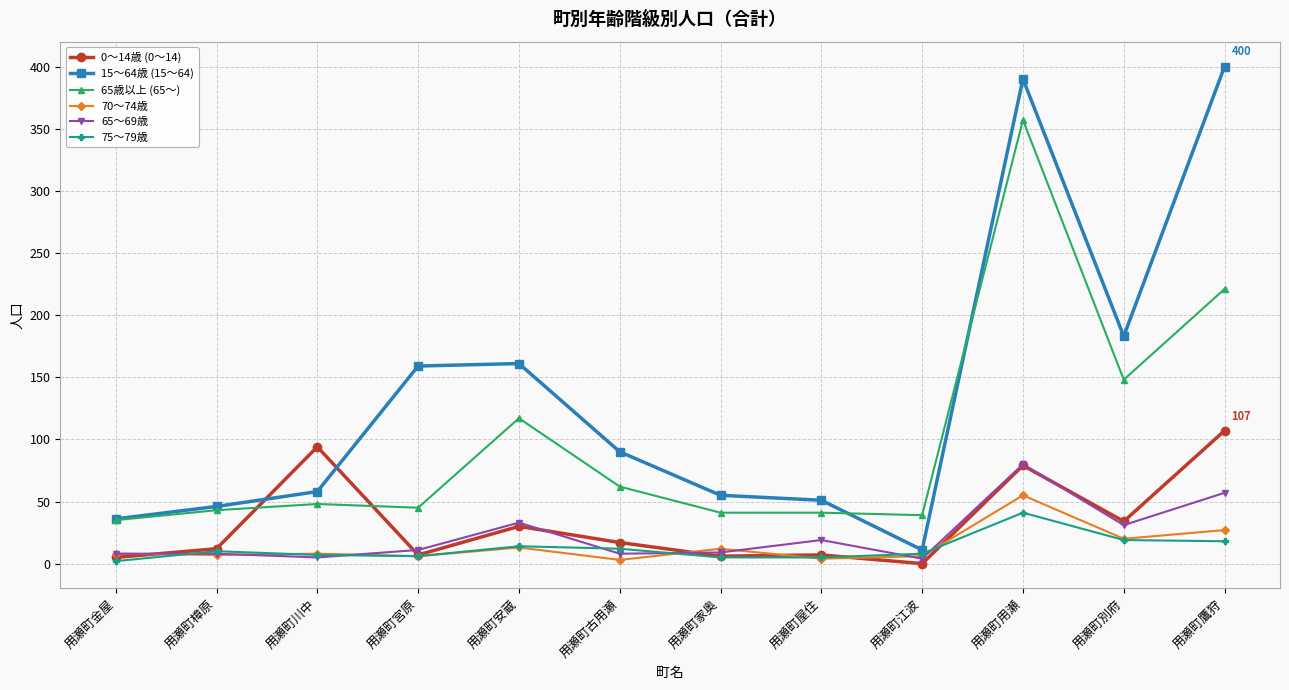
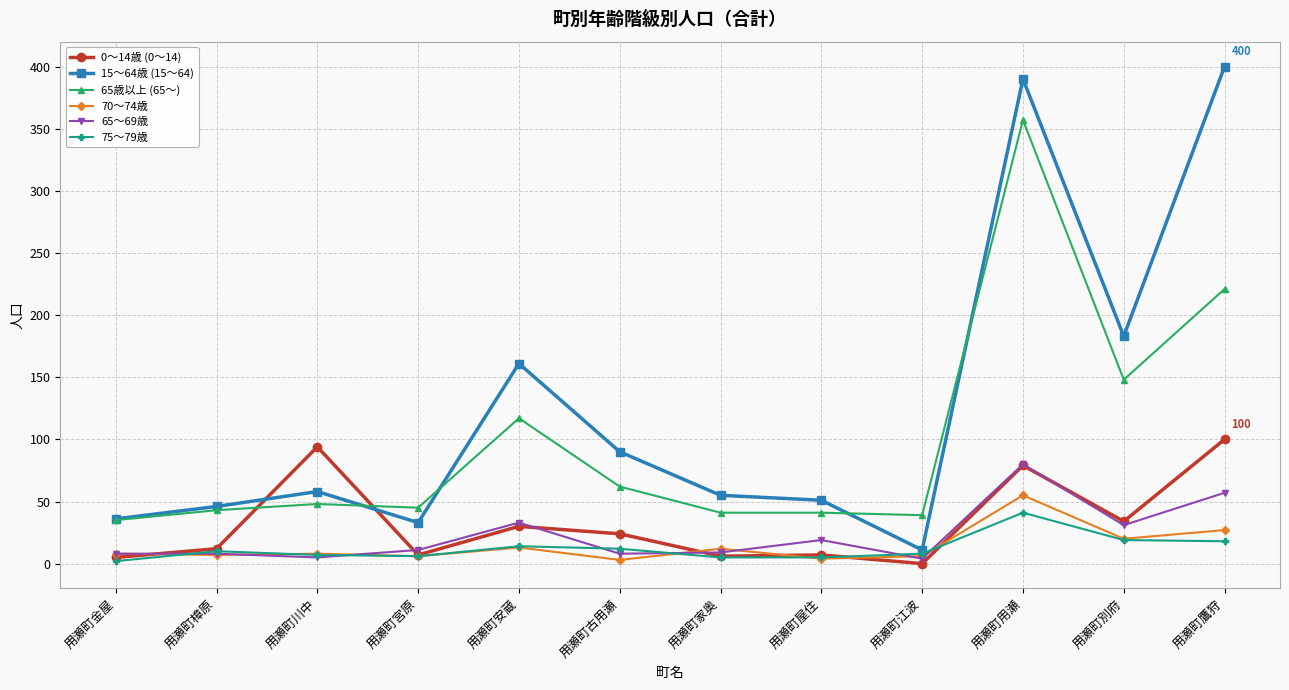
15～64歳 (15～64), 用瀬町宮原: 159 -> 33
0～14歳 (0～14), 用瀬町古用瀬: 17 -> 24
0～14歳 (0～14), 用瀬町鷹狩: 107 -> 100
